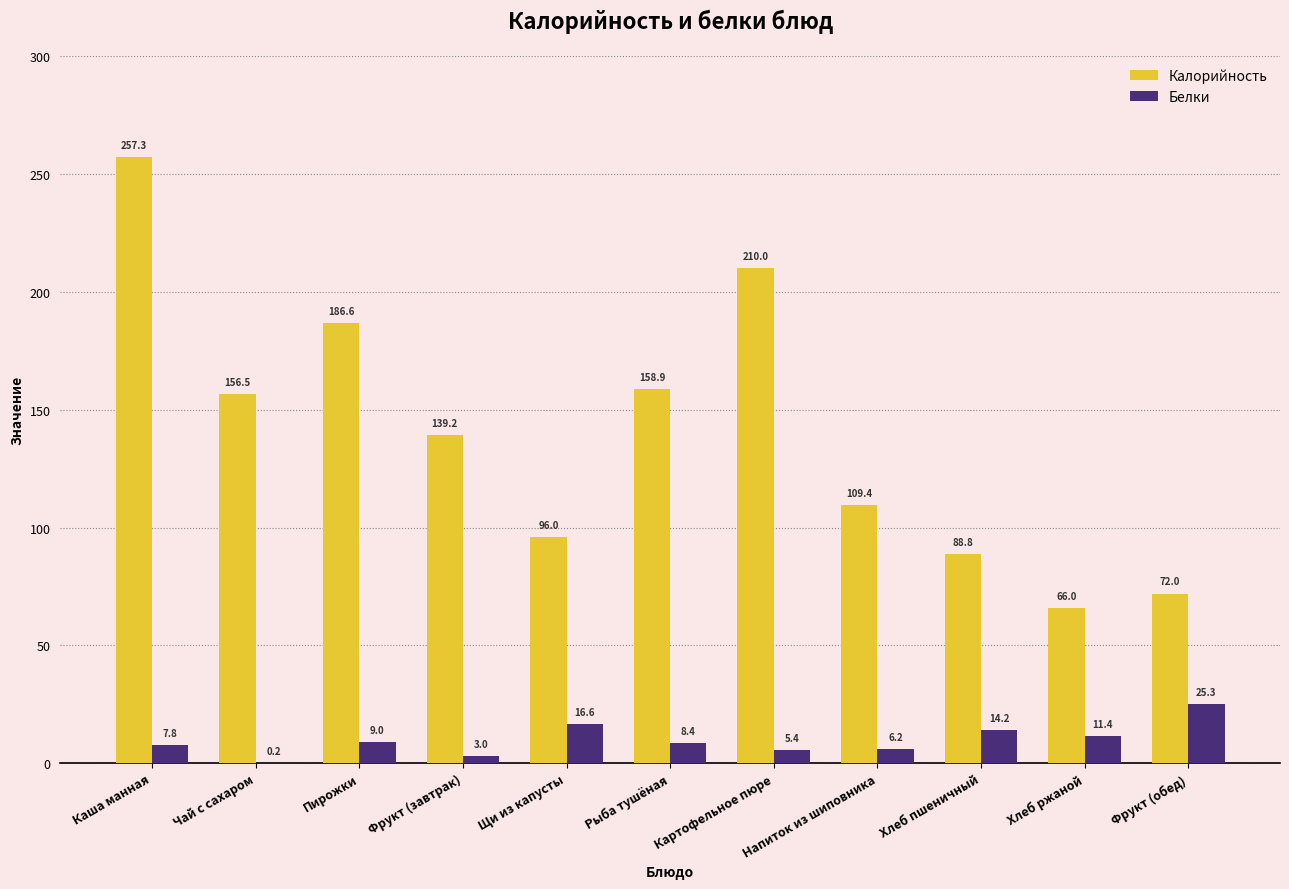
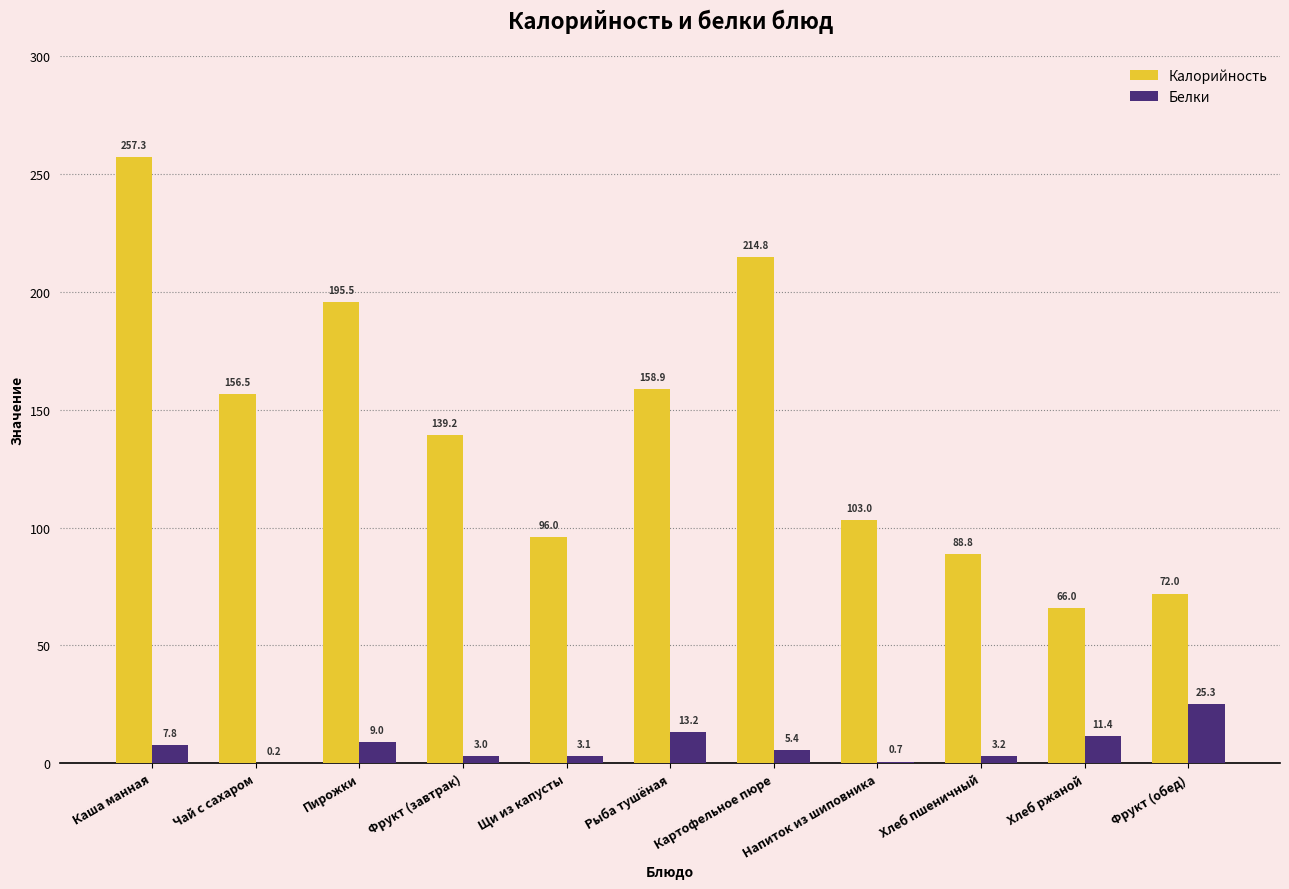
Калорийность, Пирожки: 186.6 -> 195.5
Белки, Щи из капусты: 16.6 -> 3.1
Белки, Рыба тушёная: 8.4 -> 13.2
Калорийность, Картофельное пюре: 210.0 -> 214.8
Калорийность, Напиток из шиповника: 109.4 -> 103.0
Белки, Напиток из шиповника: 6.2 -> 0.7
Белки, Хлеб пшеничный: 14.2 -> 3.2
